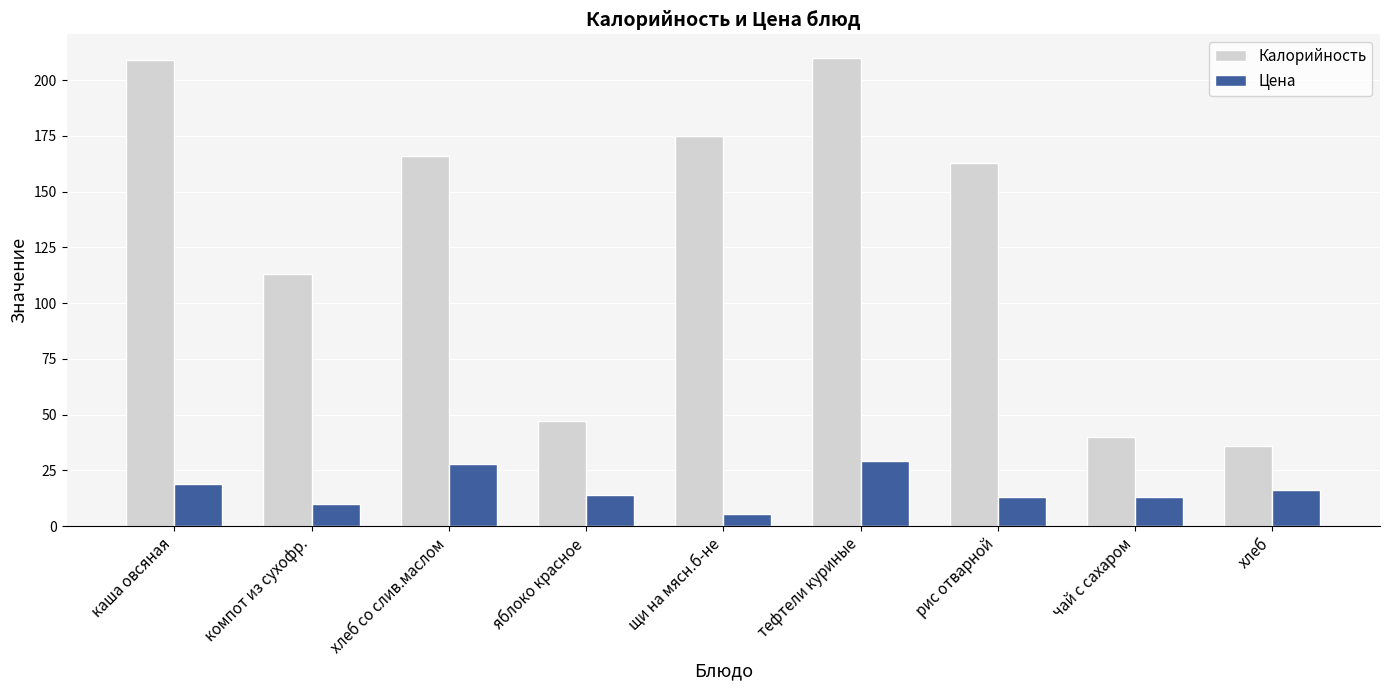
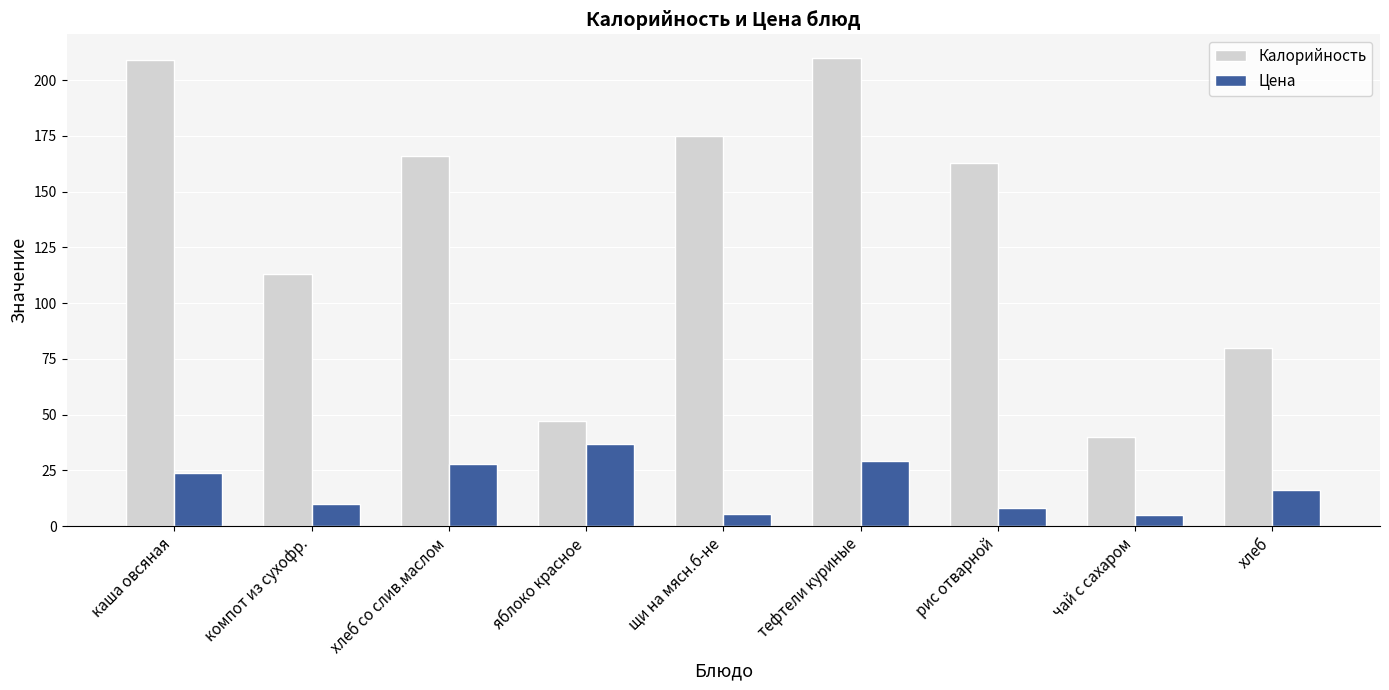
Цена, каша овсяная: 19 -> 24
Цена, яблоко красное: 14 -> 37
Цена, рис отварной: 13 -> 8
Цена, чай с сахаром: 13 -> 5
Калорийность, хлеб: 36 -> 80
